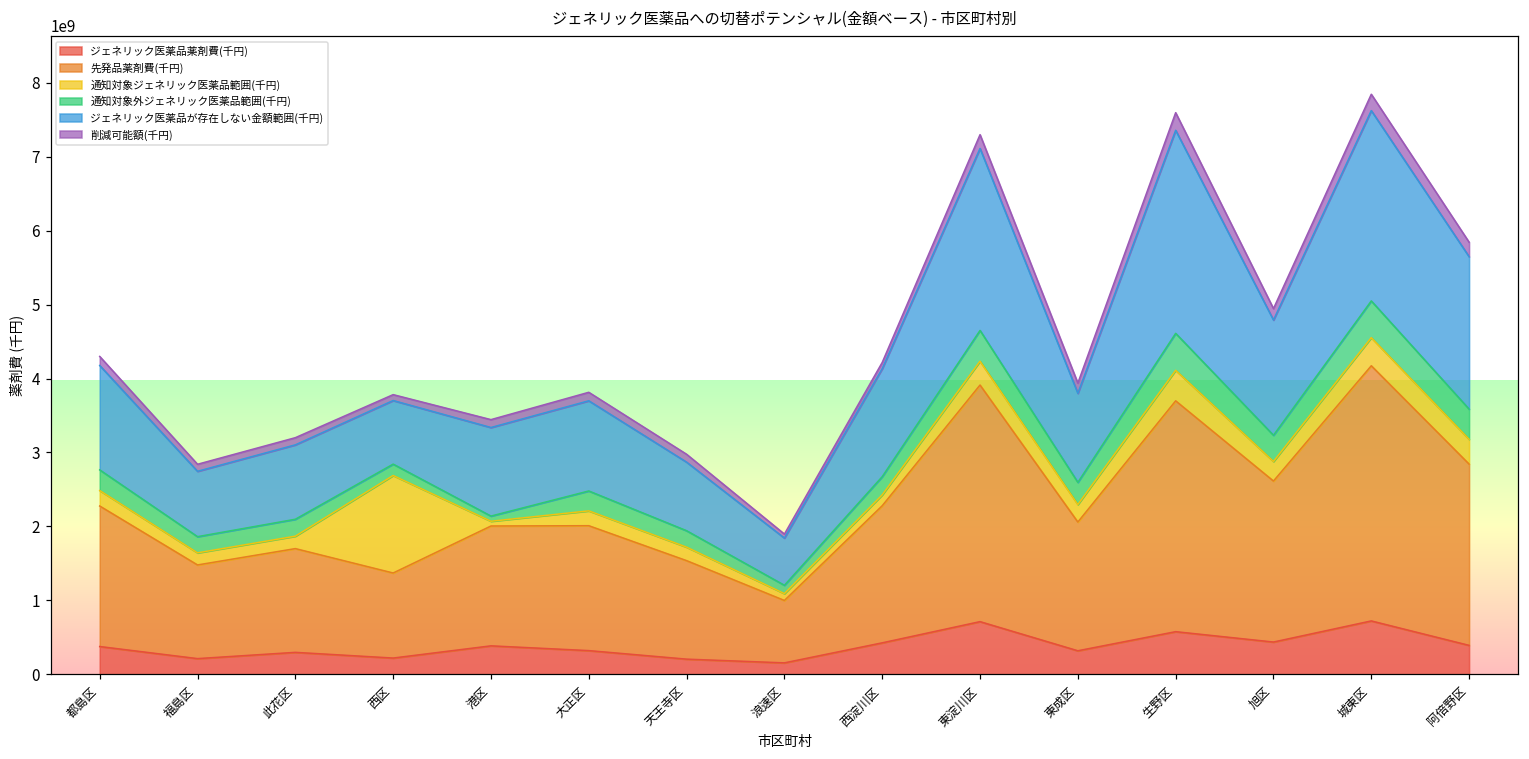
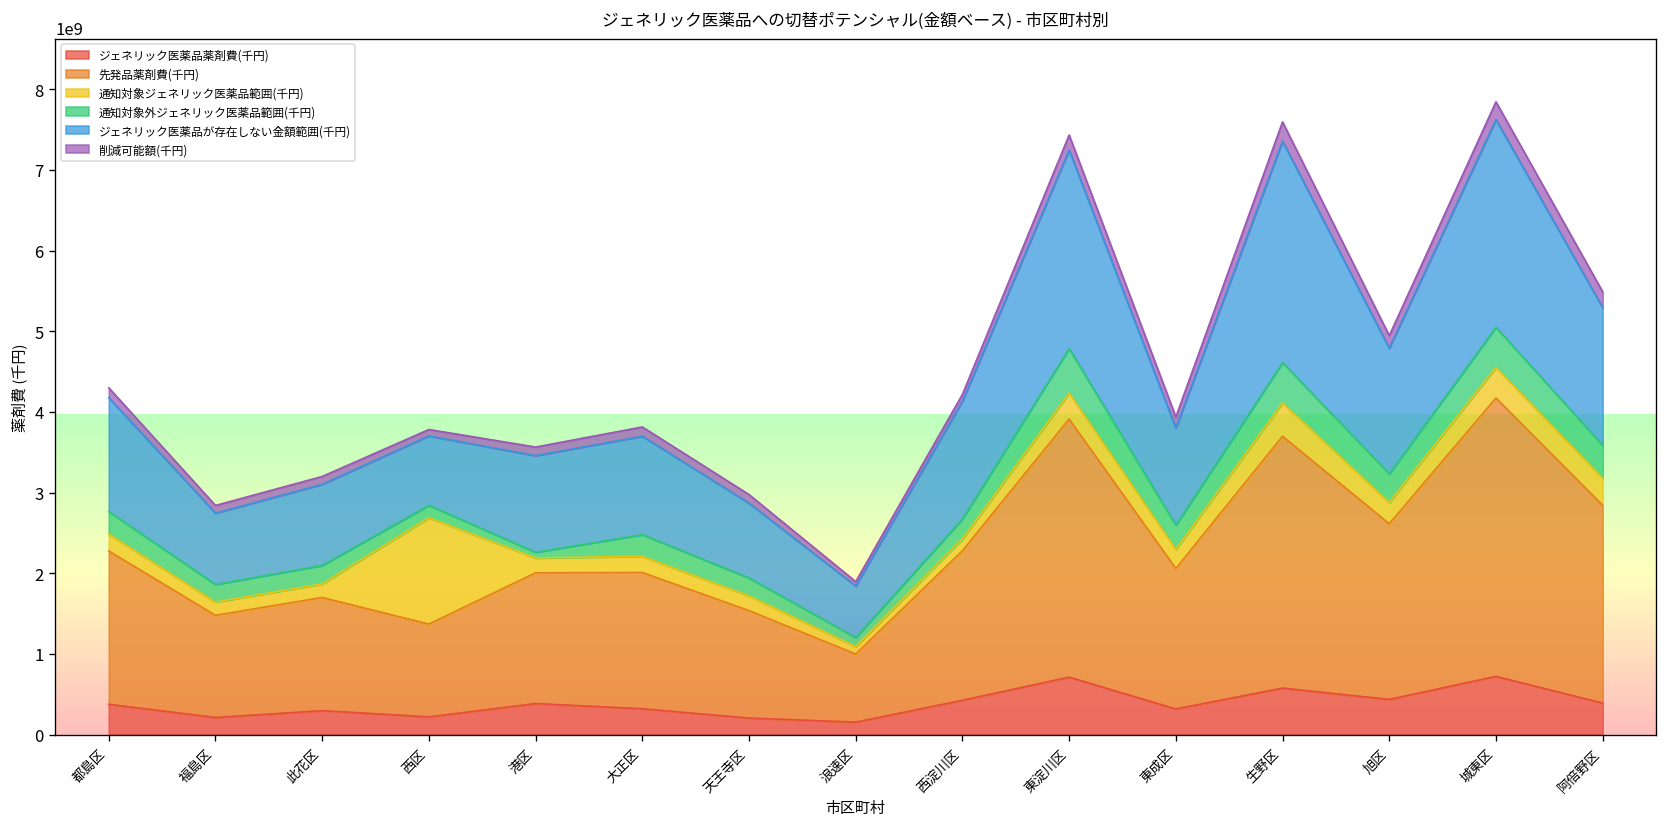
通知対象ジェネリック医薬品範囲(千円), 港区: 100000000 -> 200000000
通知対象外ジェネリック医薬品範囲(千円), 東淀川区: 400000000 -> 600000000
ジェネリック医薬品が存在しない金額範囲(千円), 阿倍野区: 2100000000 -> 1700000000
